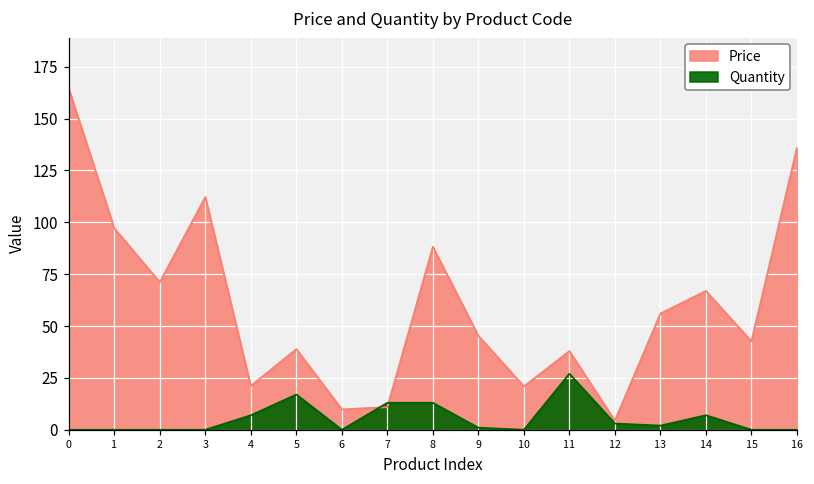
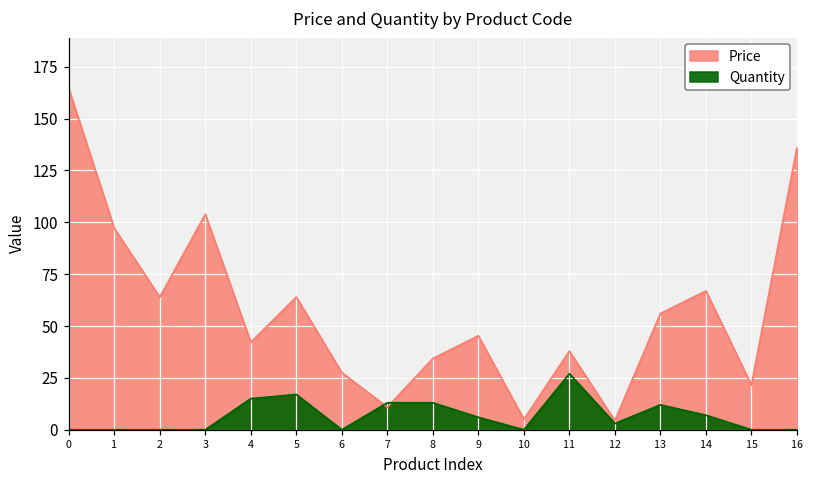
Price, 2: 71 -> 64
Price, 3: 112 -> 104
Price, 4: 21 -> 42
Quantity, 4: 7 -> 15
Price, 5: 39 -> 64
Price, 6: 10 -> 28
Price, 8: 88 -> 34
Quantity, 9: 1 -> 6
Price, 10: 21 -> 5
Quantity, 13: 2 -> 12
Price, 15: 43 -> 22
